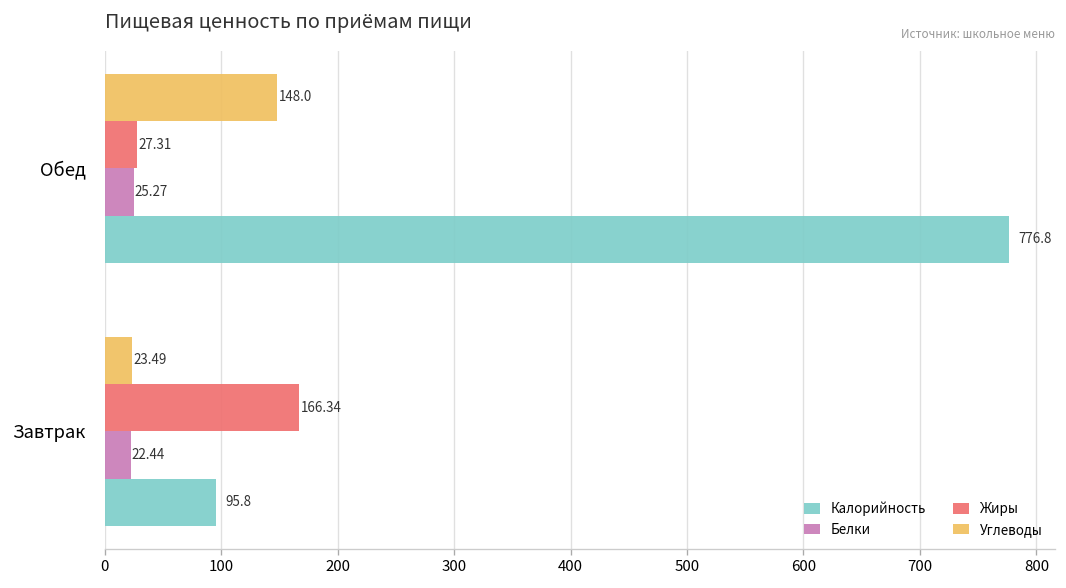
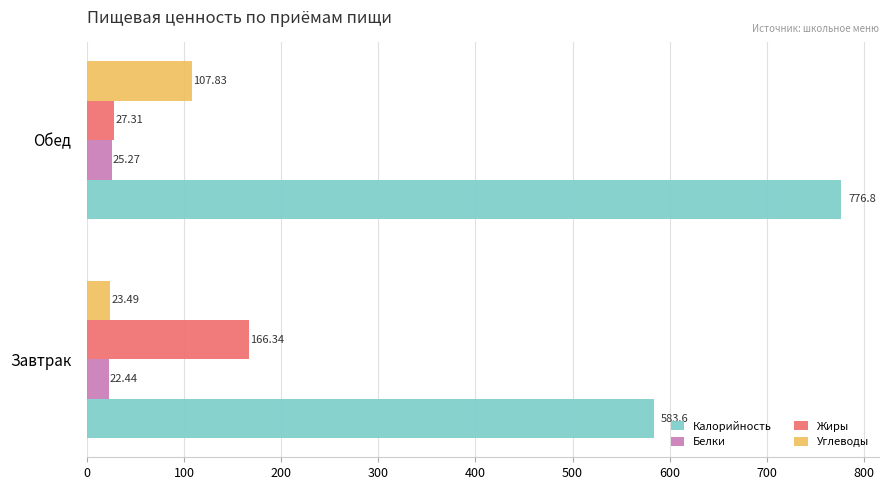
Углеводы, Обед: 148.0 -> 107.83
Калорийность, Завтрак: 95.8 -> 583.6
